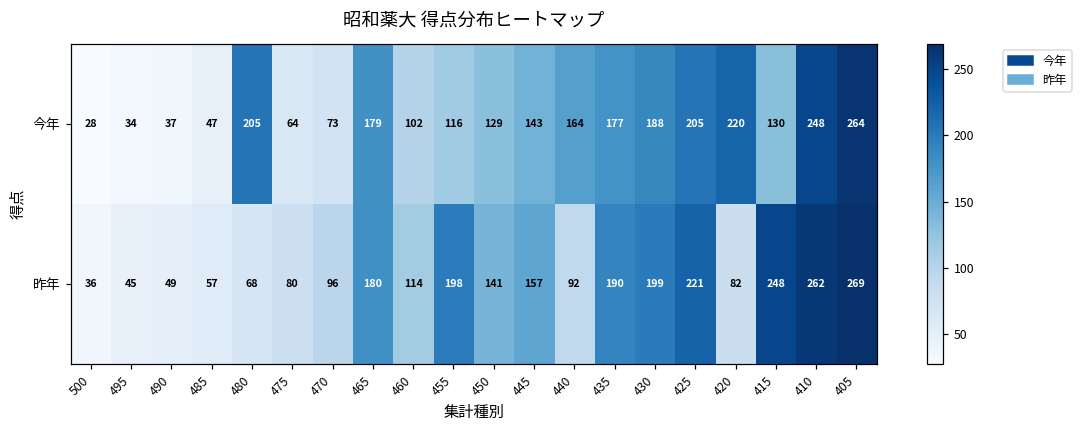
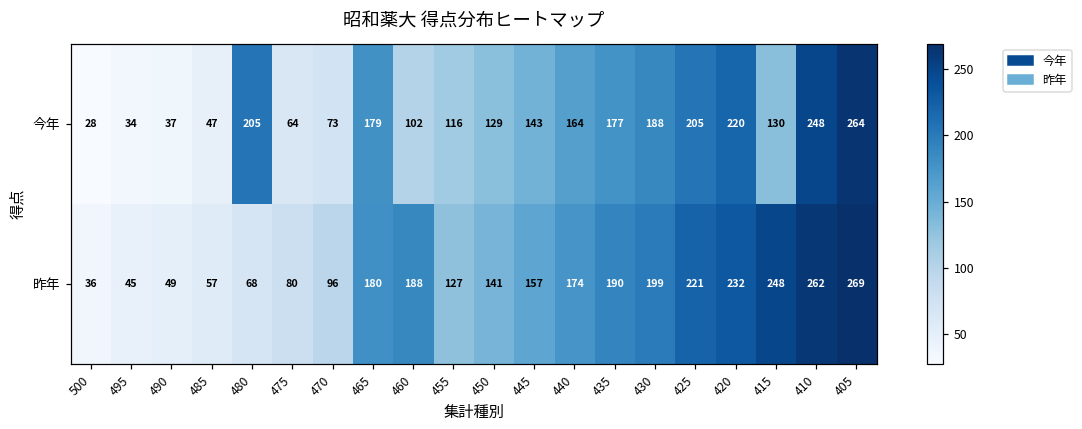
昨年, 460: 114 -> 188
昨年, 455: 198 -> 127
昨年, 440: 92 -> 174
昨年, 420: 82 -> 232
